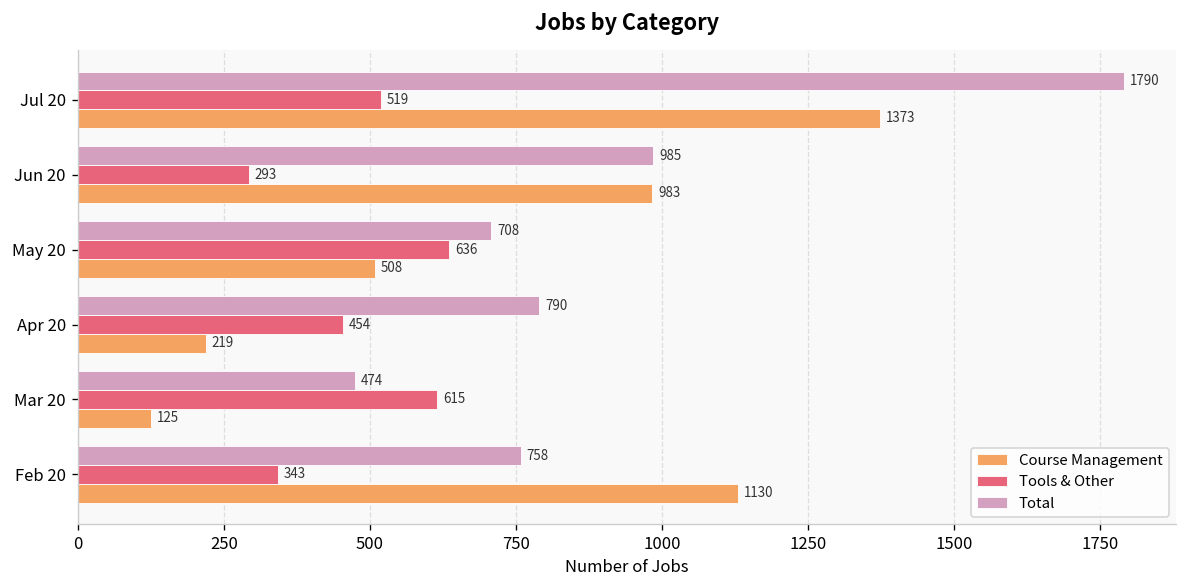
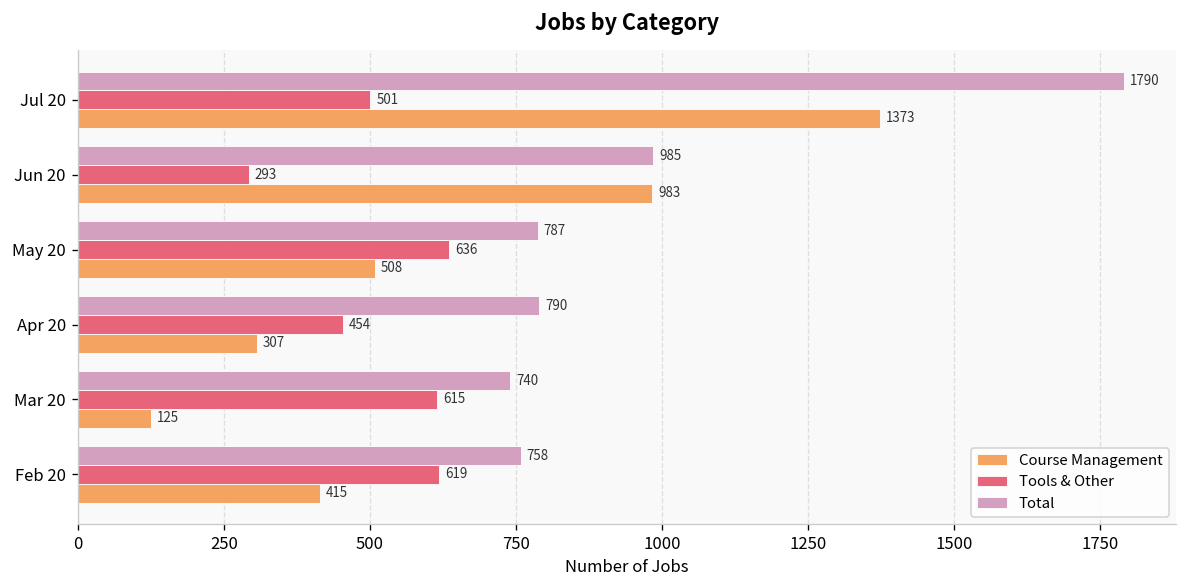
Tools & Other, Jul 20: 519 -> 501
Total, May 20: 708 -> 787
Course Management, Apr 20: 219 -> 307
Total, Mar 20: 474 -> 740
Tools & Other, Feb 20: 343 -> 619
Course Management, Feb 20: 1130 -> 415
